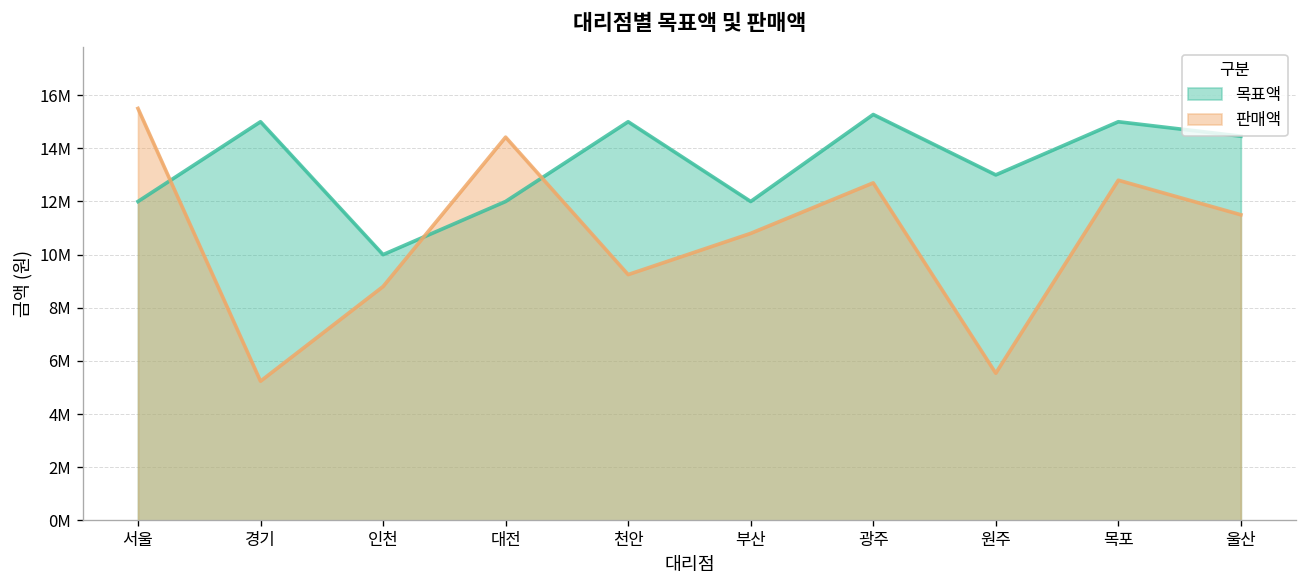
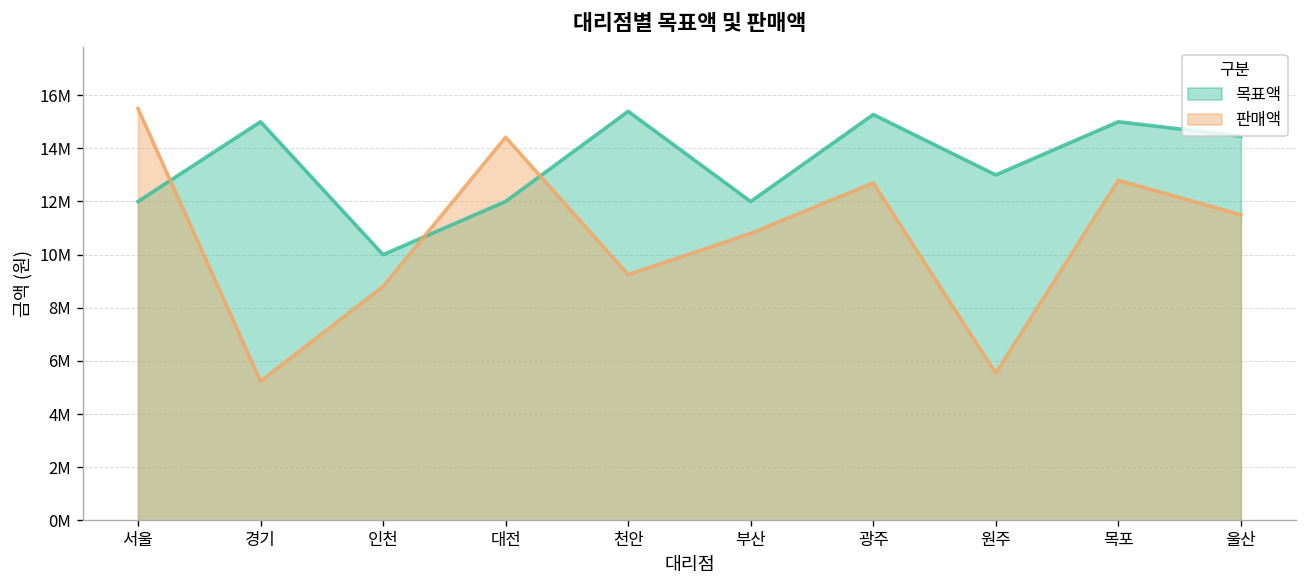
목표액, 천안: 15000000 -> 15400000
